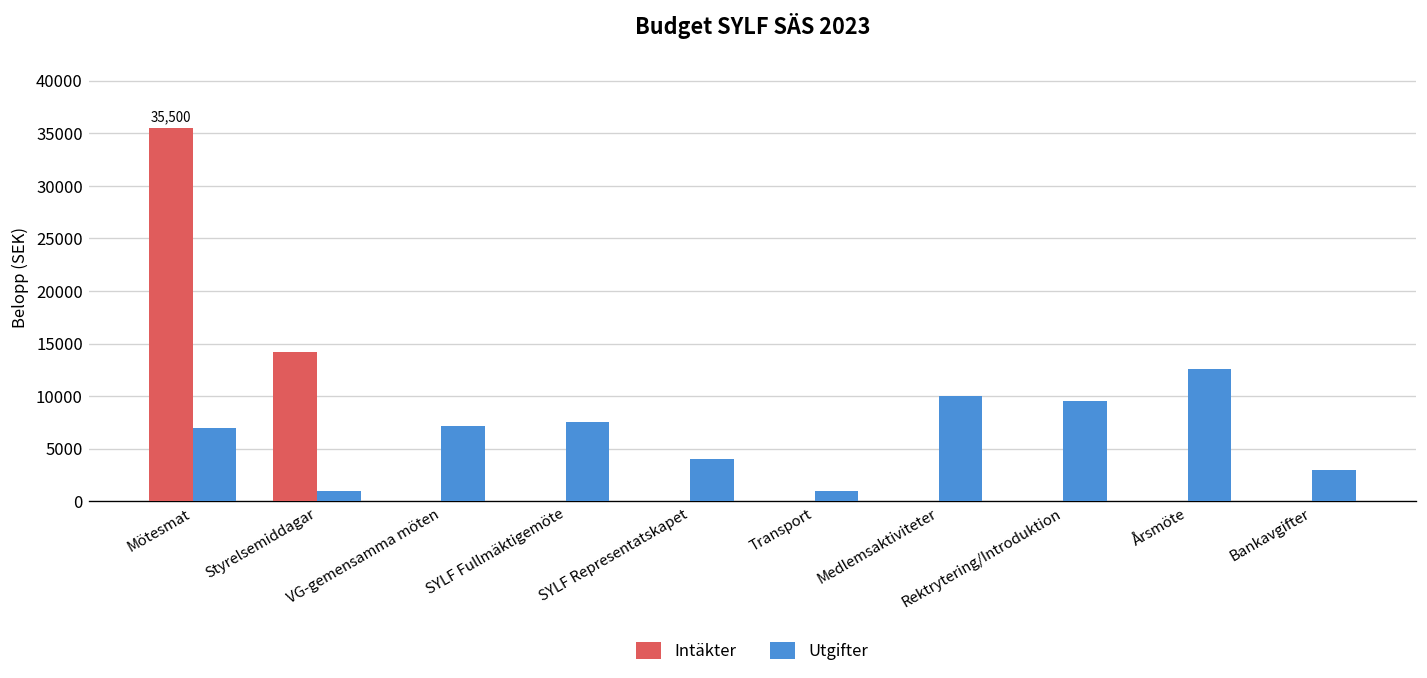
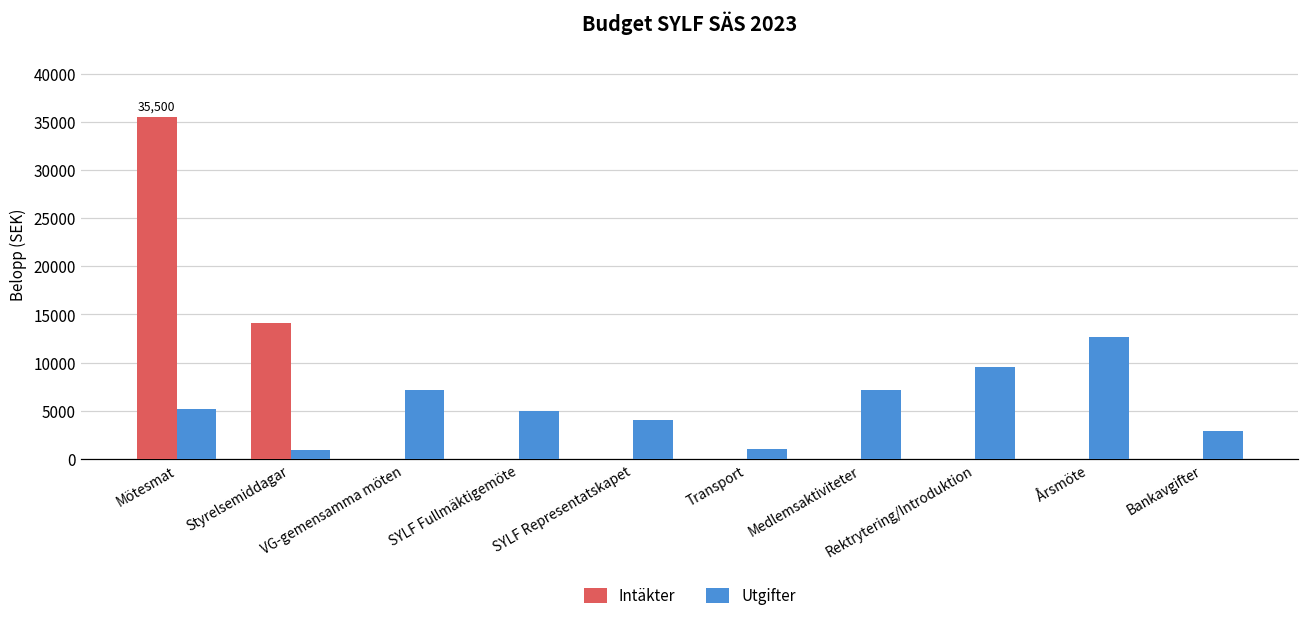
Utgifter, Mötesmat: 7000 -> 5000
Utgifter, SYLF Fullmäktigemöte: 8000 -> 5000
Utgifter, Medlemsaktiviteter: 10000 -> 7000
